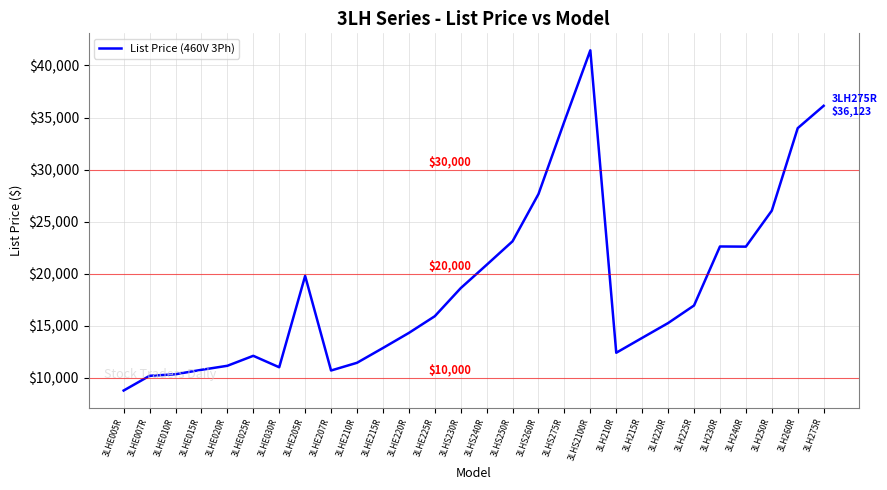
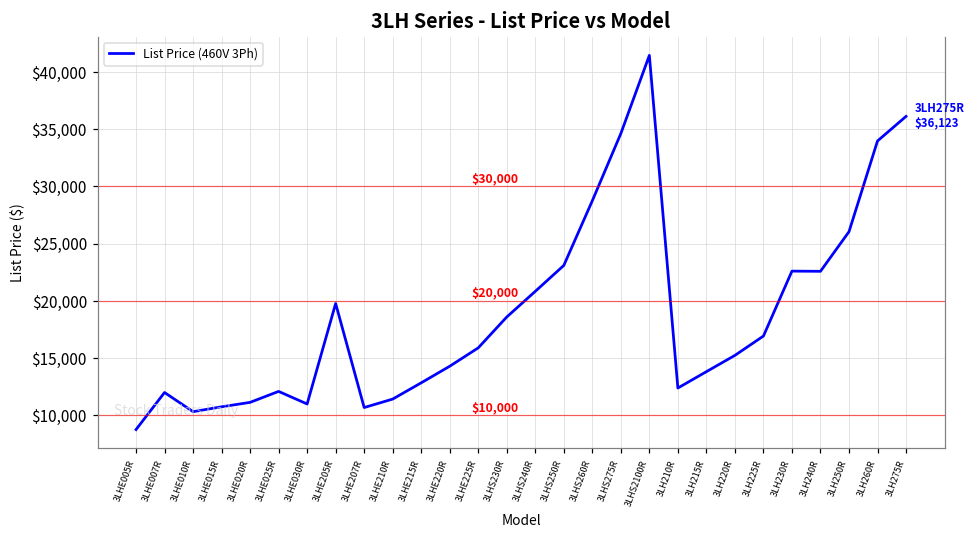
3LHE007R: $10,200 -> $12,000
3LHS260R: $27,600 -> $28,800
